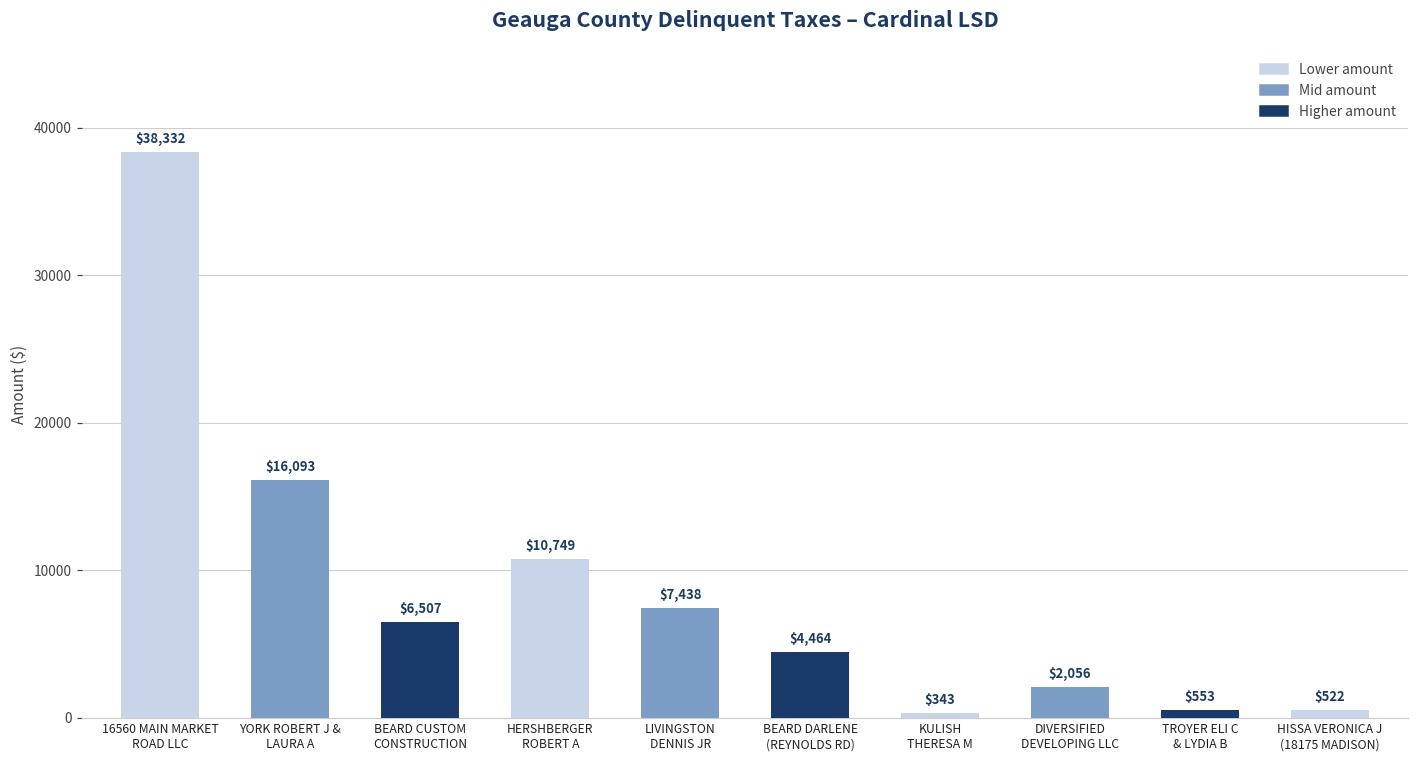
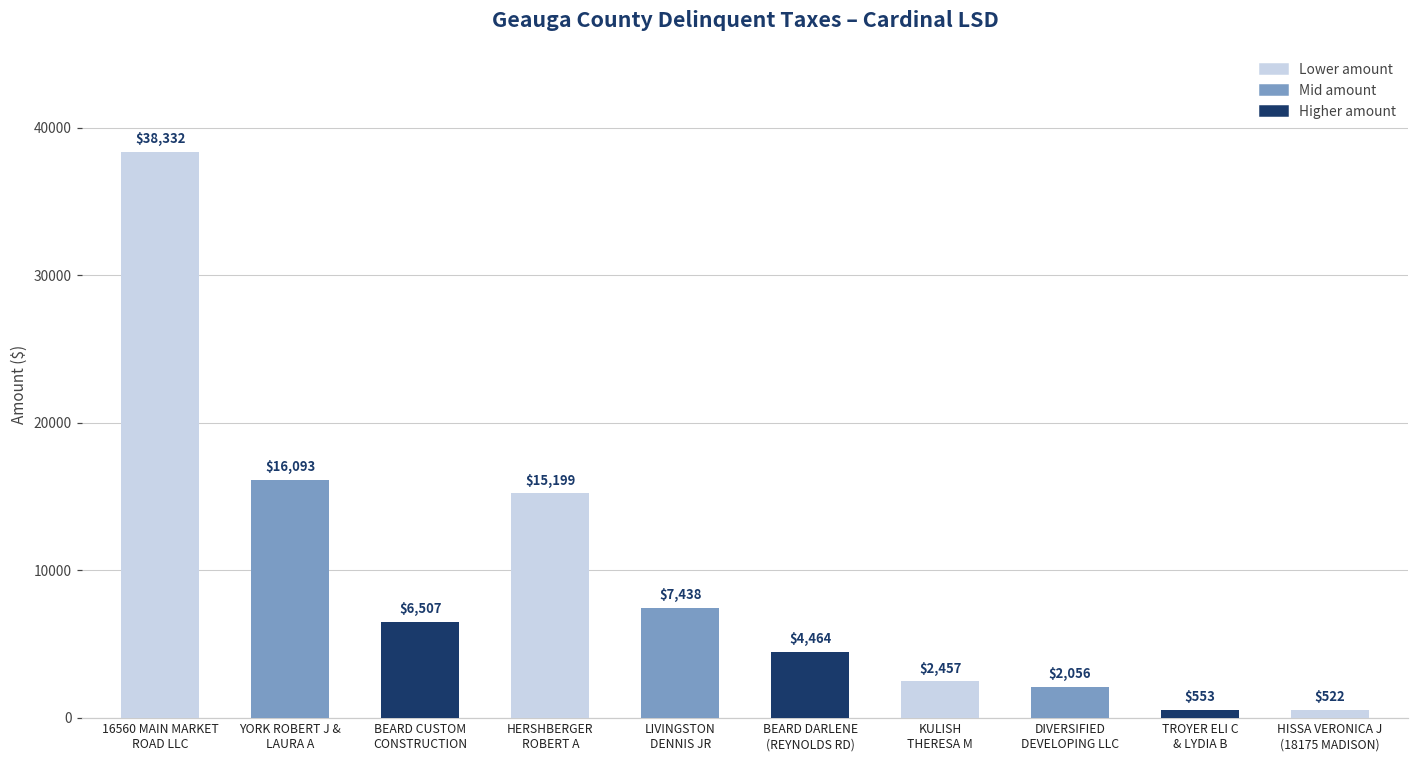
HERSHBERGER ROBERT A: $10,749 -> $15,199
KULISH THERESA M: $343 -> $2,457
